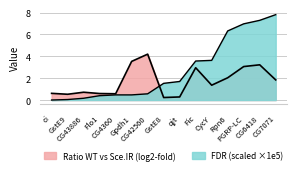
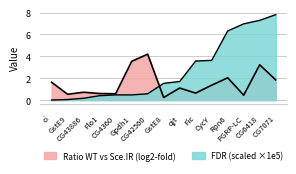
Ratio WT vs Sce.IR (log2-fold), ci: 0.6 -> 1.6
Ratio WT vs Sce.IR (log2-fold), qjt: 0.3 -> 1.1
Ratio WT vs Sce.IR (log2-fold), Fic: 3.0 -> 0.6
Ratio WT vs Sce.IR (log2-fold), PGRP-LC: 3.1 -> 0.5
